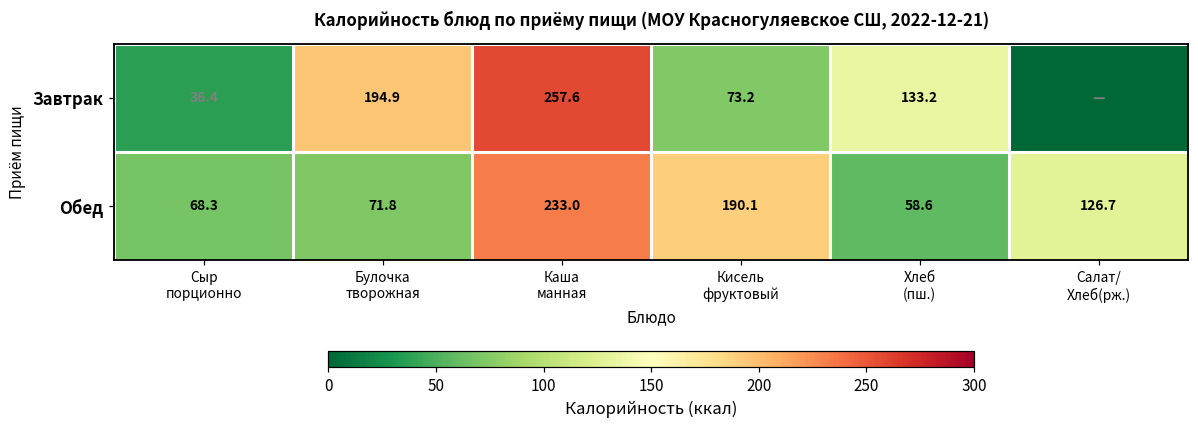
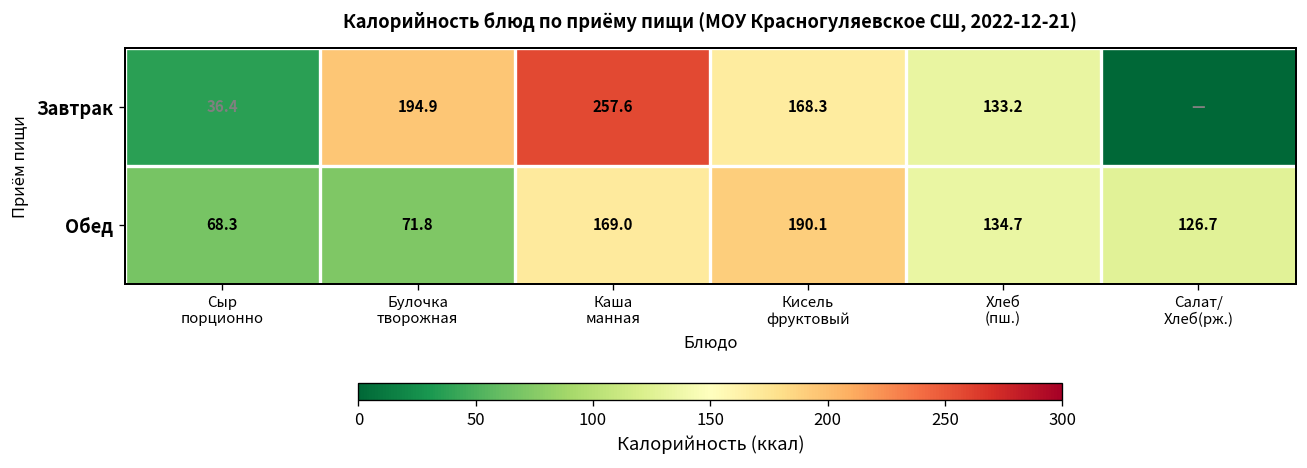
Завтрак, Кисель фруктовый: 73.2 -> 168.3
Обед, Каша манная: 233.0 -> 169.0
Обед, Хлеб (пш.): 58.6 -> 134.7
